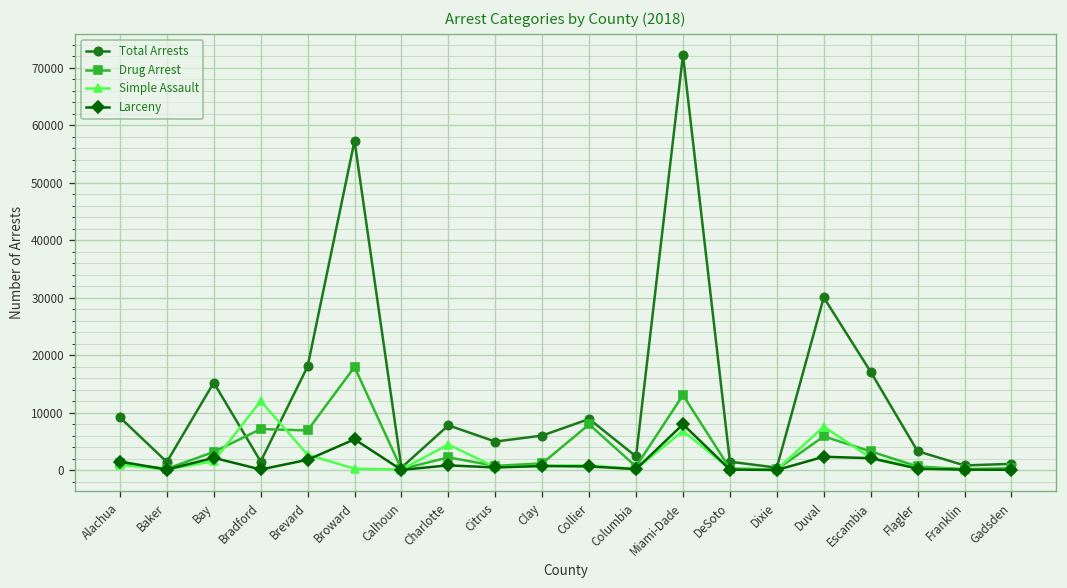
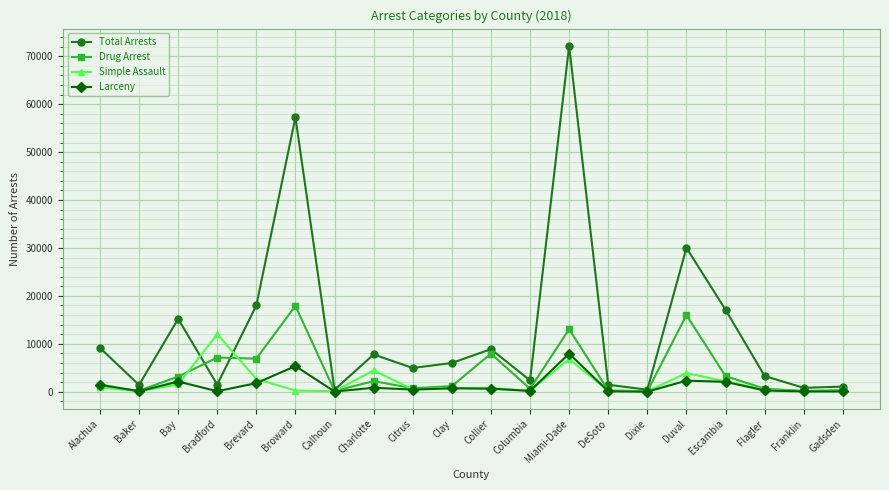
Drug Arrest, Duval: 6000 -> 16000
Simple Assault, Duval: 8000 -> 4000
